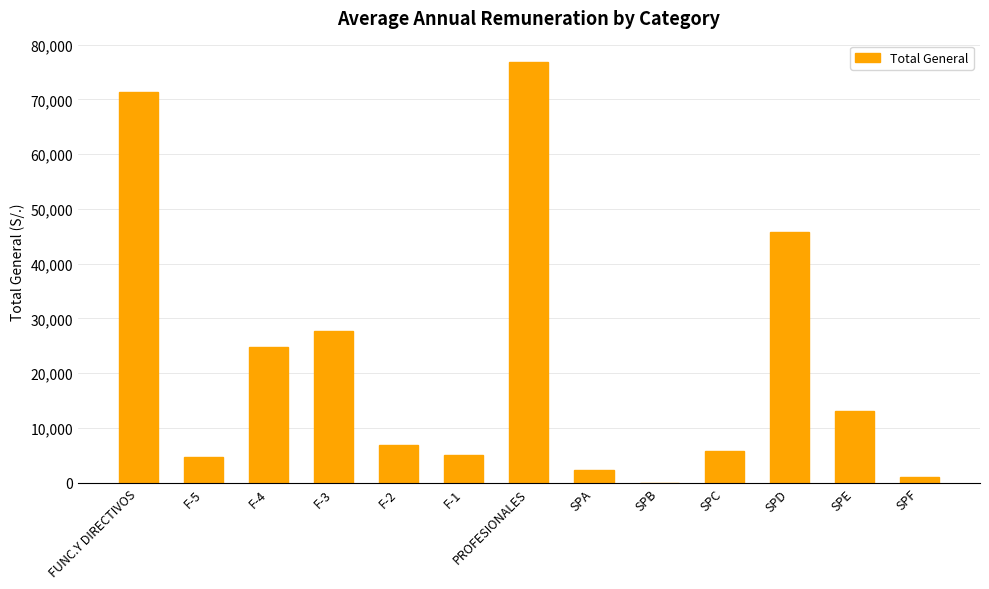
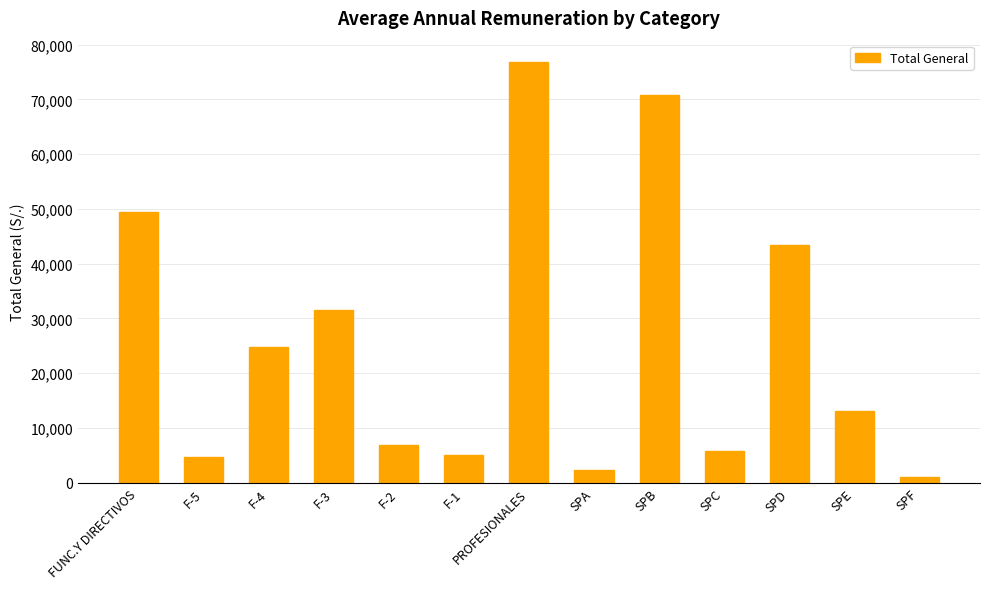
FUNC.Y DIRECTIVOS: 71,000 -> 49,000
F-3: 28,000 -> 32,000
SPB: 0 -> 71,000
SPD: 46,000 -> 43,000
